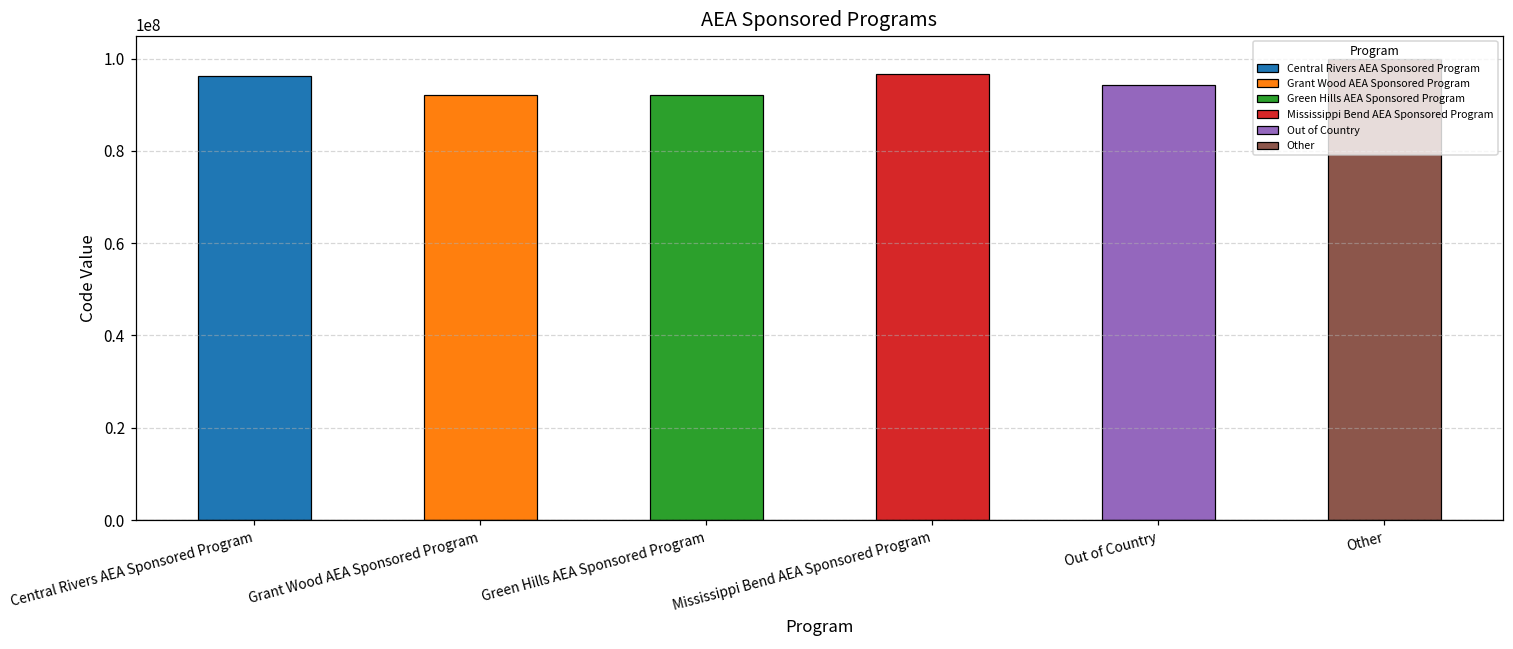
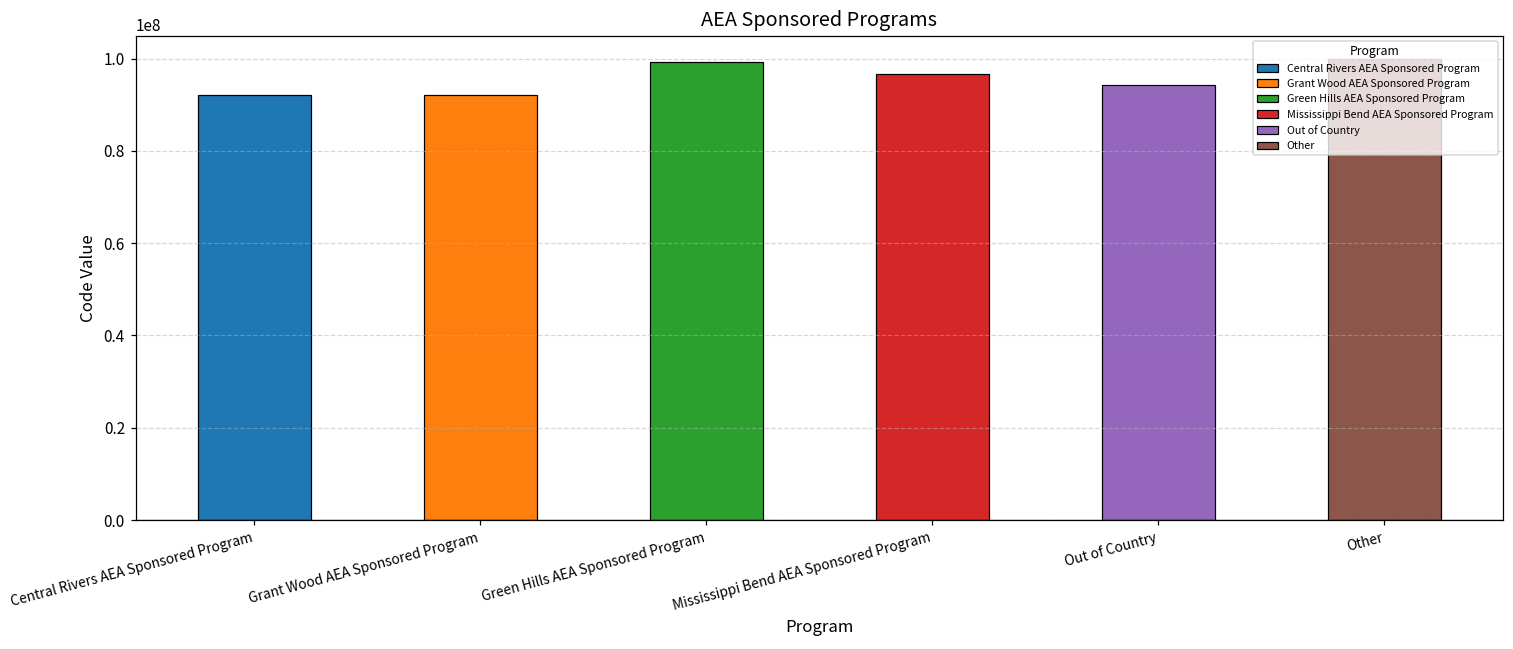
Central Rivers AEA Sponsored Program: 96000000 -> 92000000
Green Hills AEA Sponsored Program: 92000000 -> 99000000
